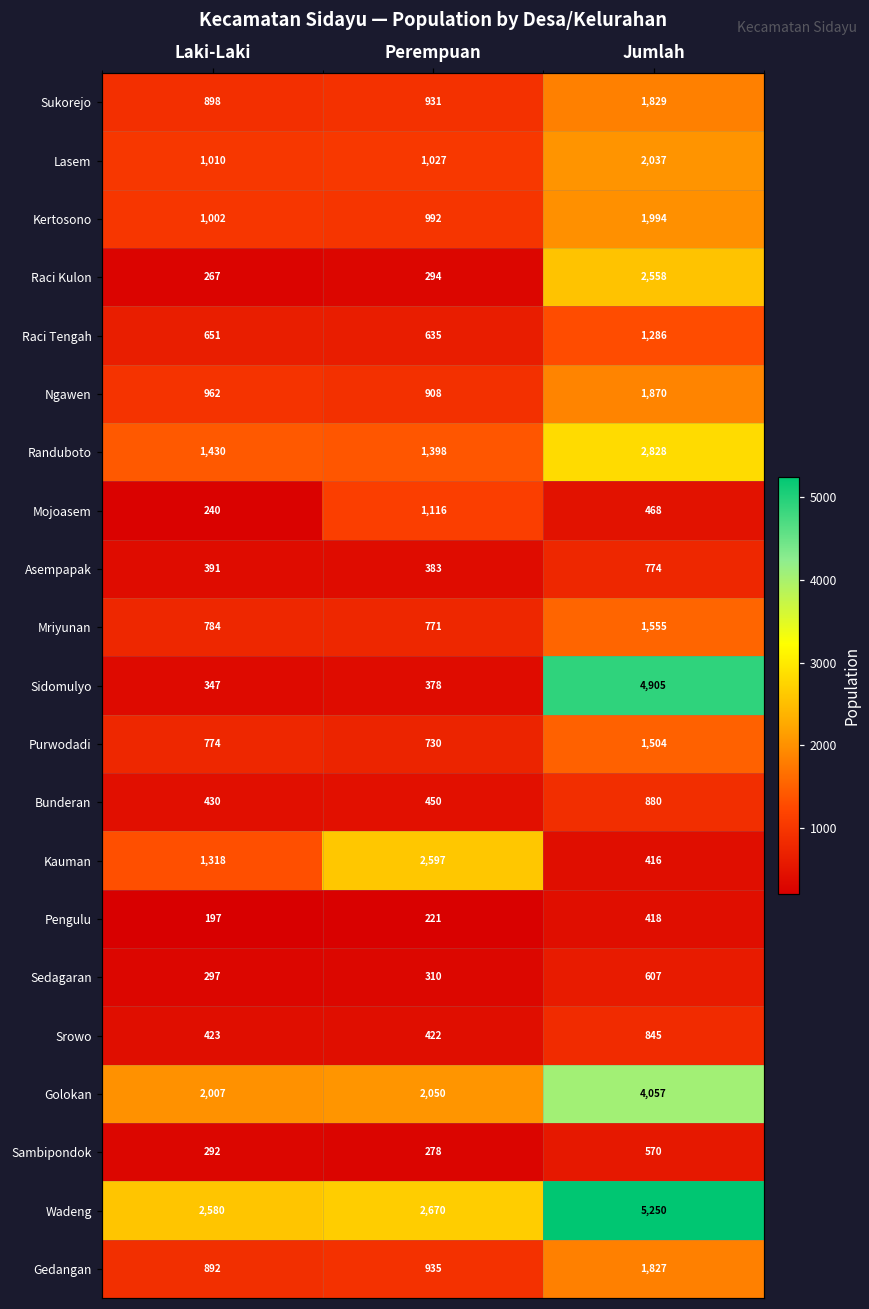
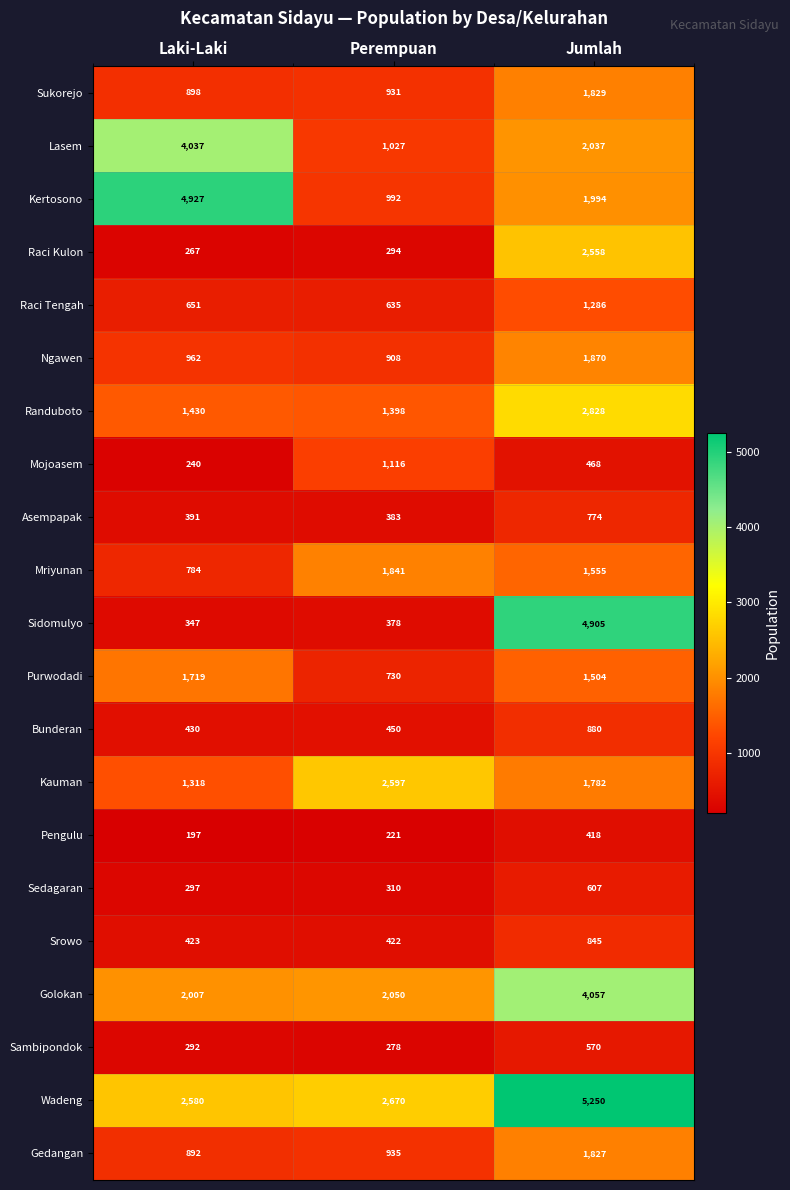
Lasem, Laki-Laki: 1,010 -> 4,037
Kertosono, Laki-Laki: 1,002 -> 4,927
Mriyunan, Perempuan: 771 -> 1,841
Purwodadi, Laki-Laki: 774 -> 1,719
Kauman, Jumlah: 416 -> 1,782
